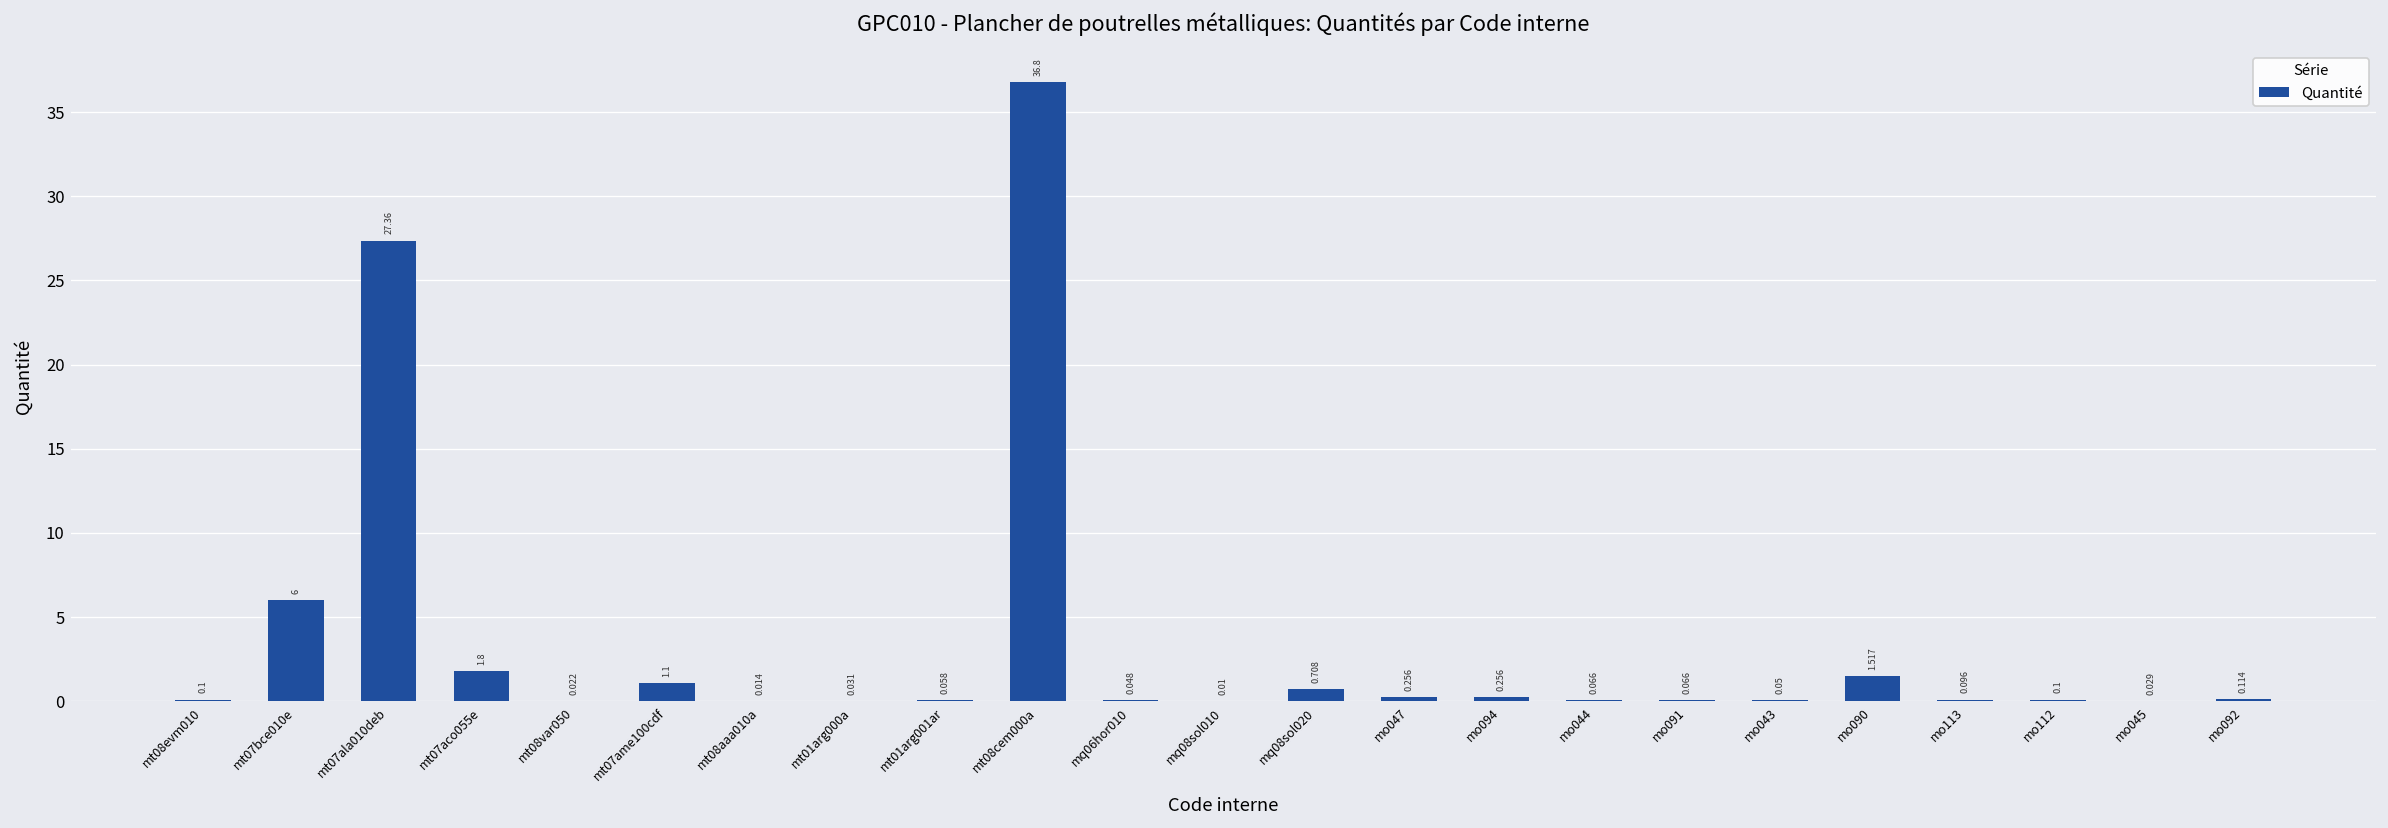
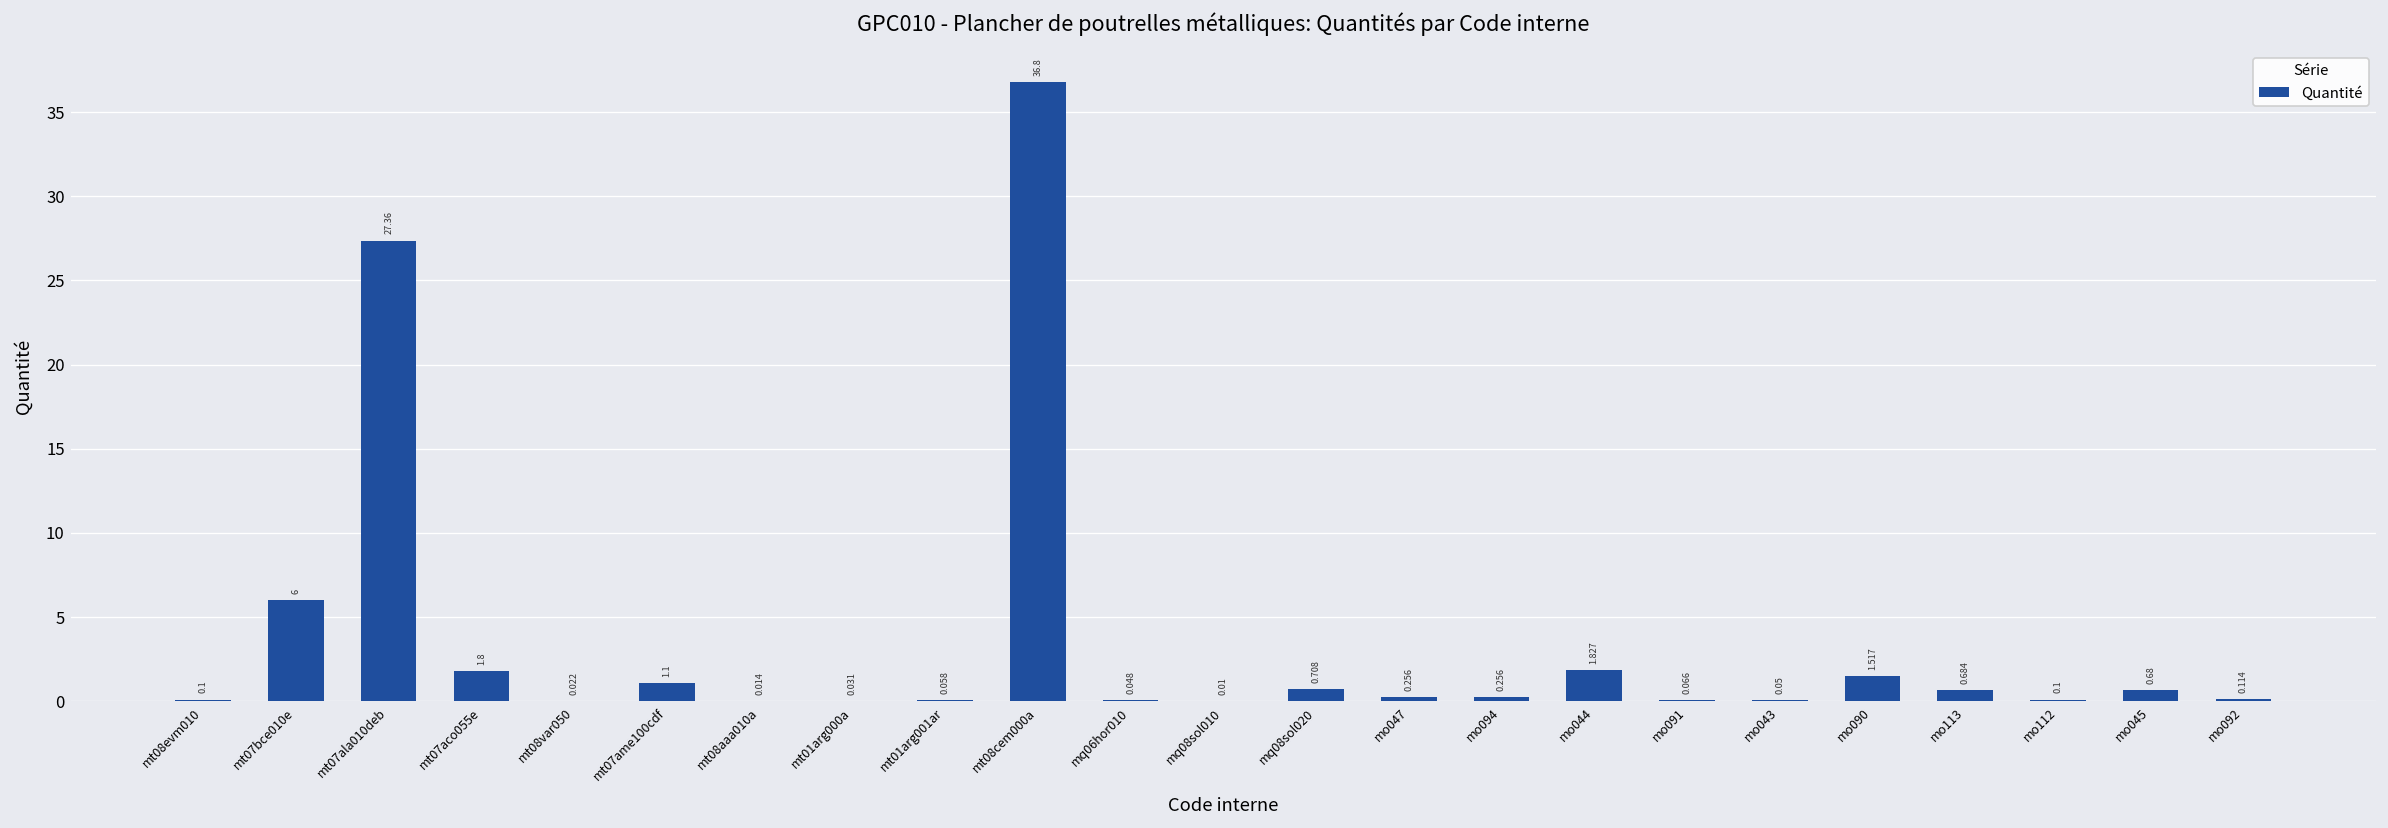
mo044: 0.066 -> 1.827
mo113: 0.096 -> 0.684
mo045: 0.029 -> 0.68
